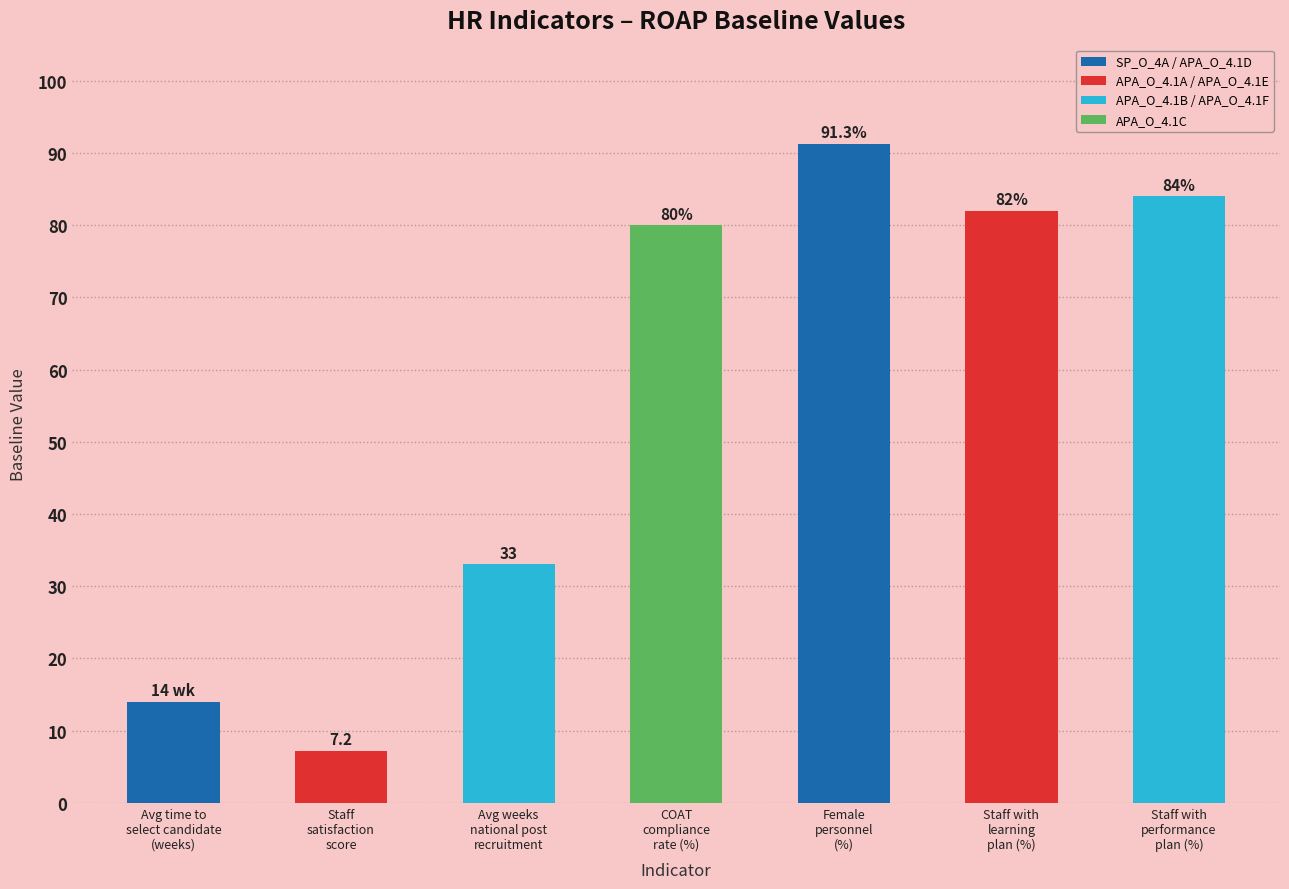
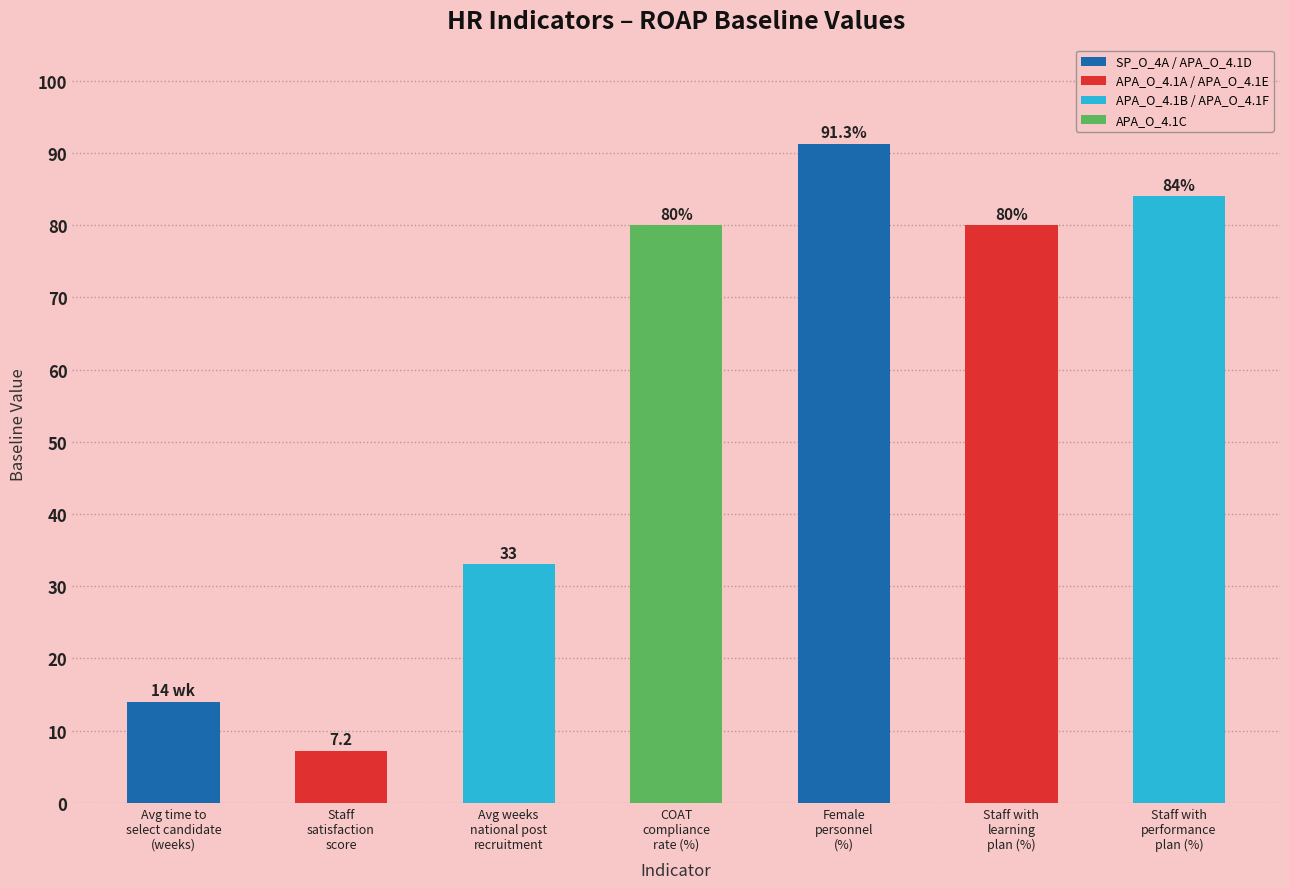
Staff with learning plan (%): 82% -> 80%
